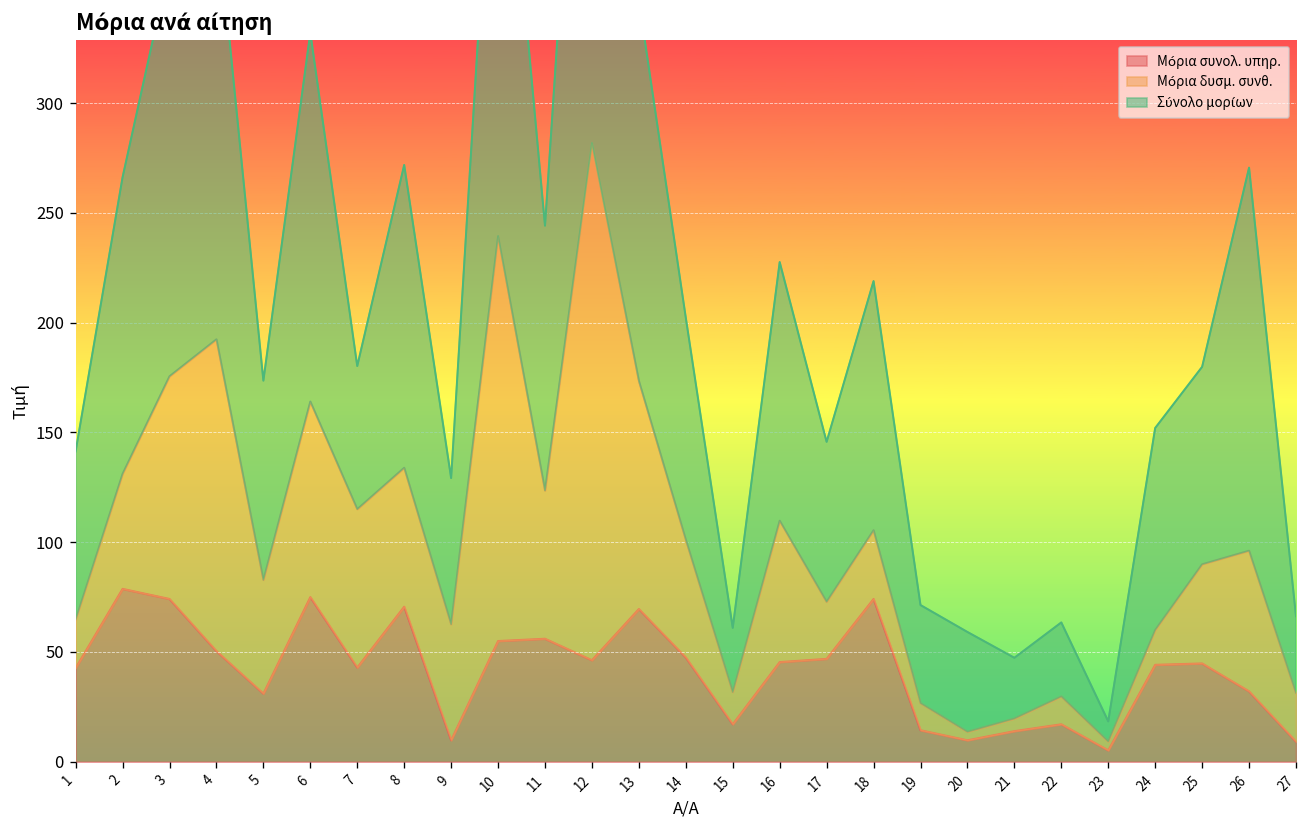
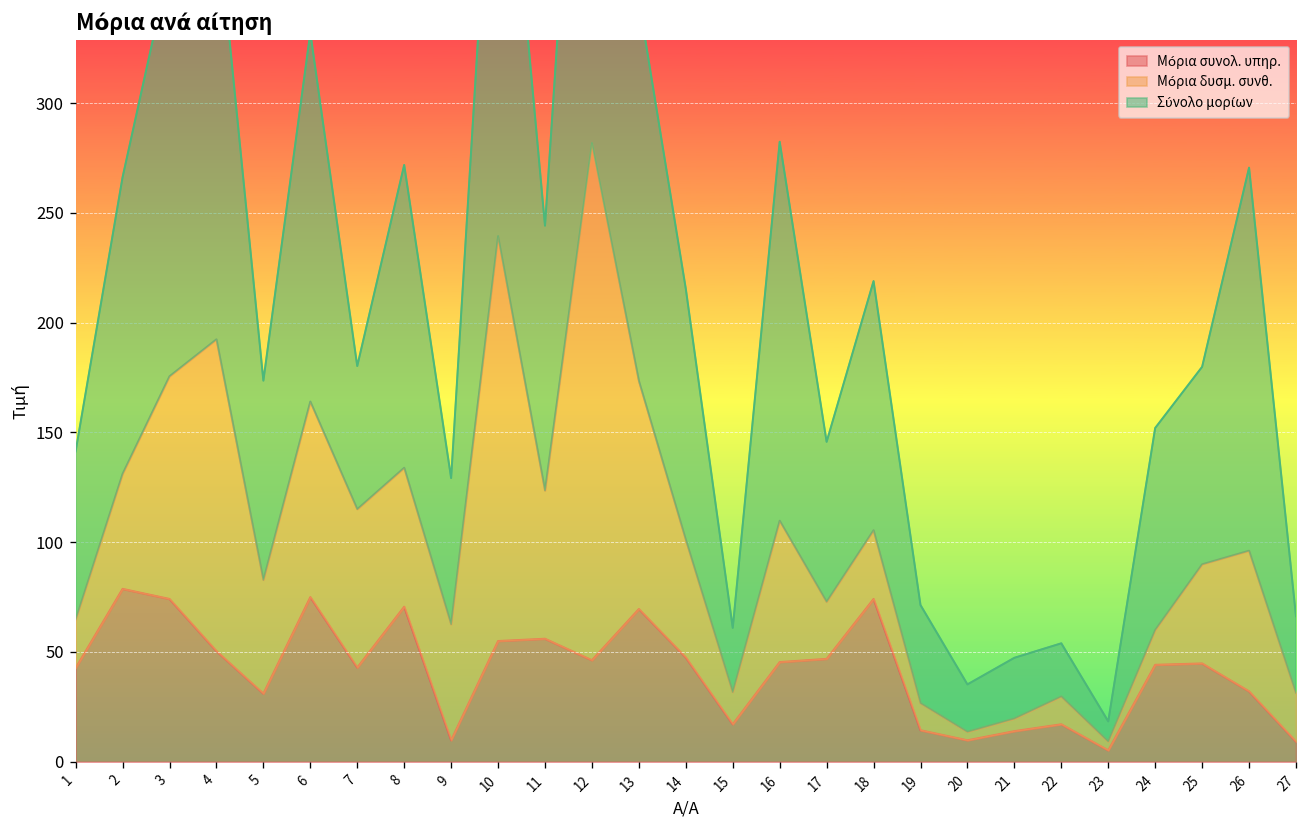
Σύνολο μορίων, 14: 101 -> 114
Σύνολο μορίων, 16: 118 -> 173
Σύνολο μορίων, 20: 45 -> 22
Σύνολο μορίων, 22: 34 -> 24
